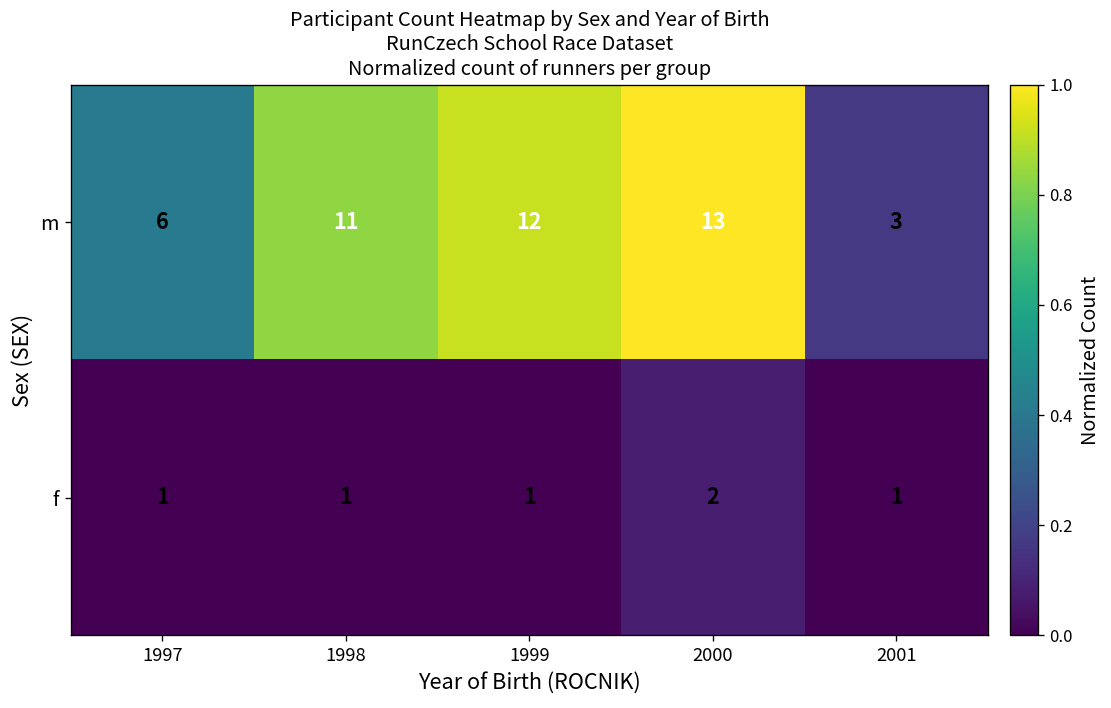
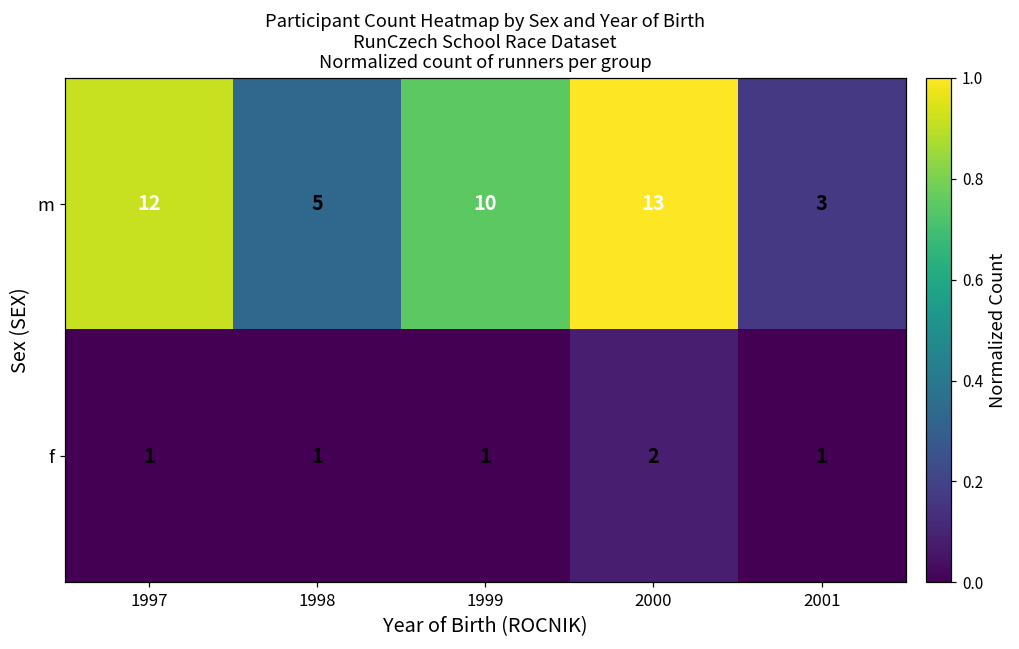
m, 1997: 6 -> 12
m, 1998: 11 -> 5
m, 1999: 12 -> 10
